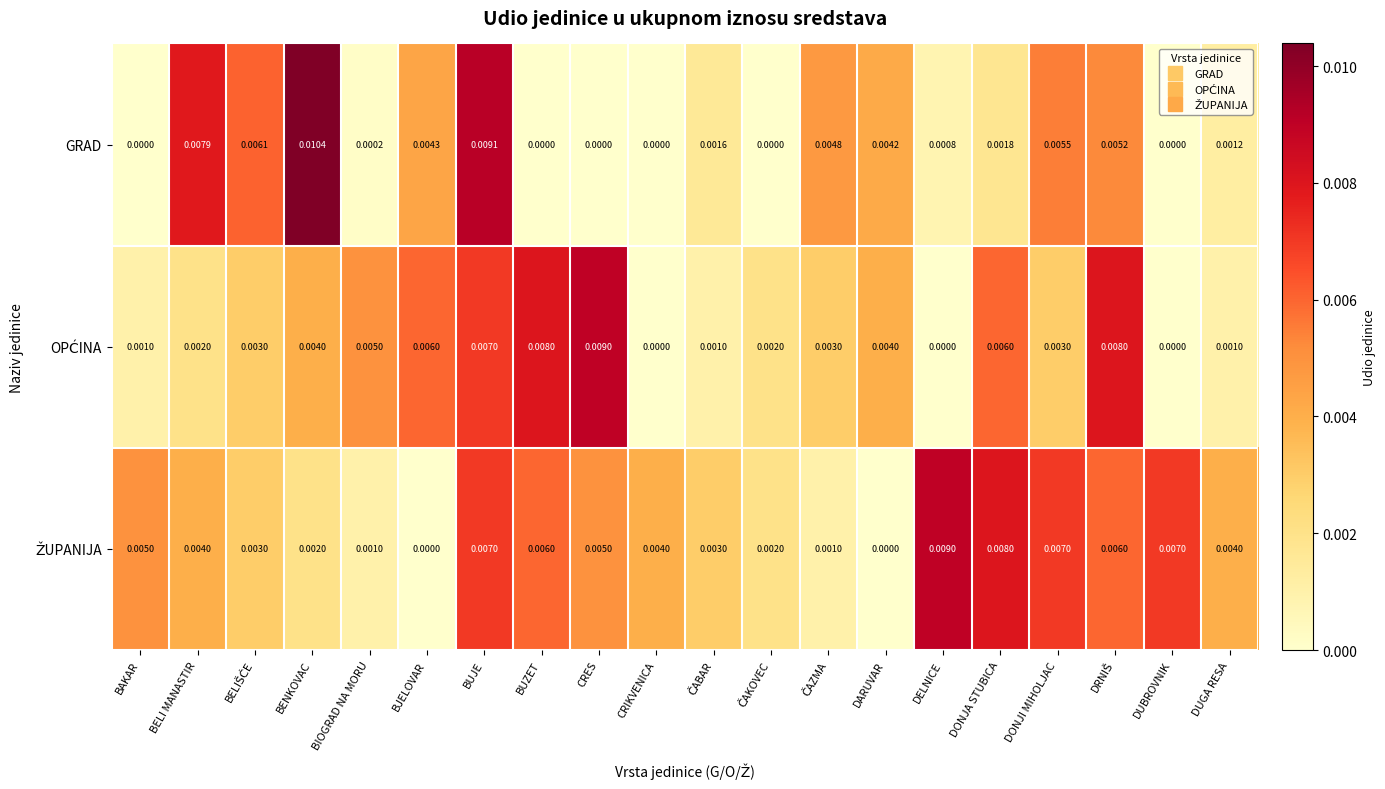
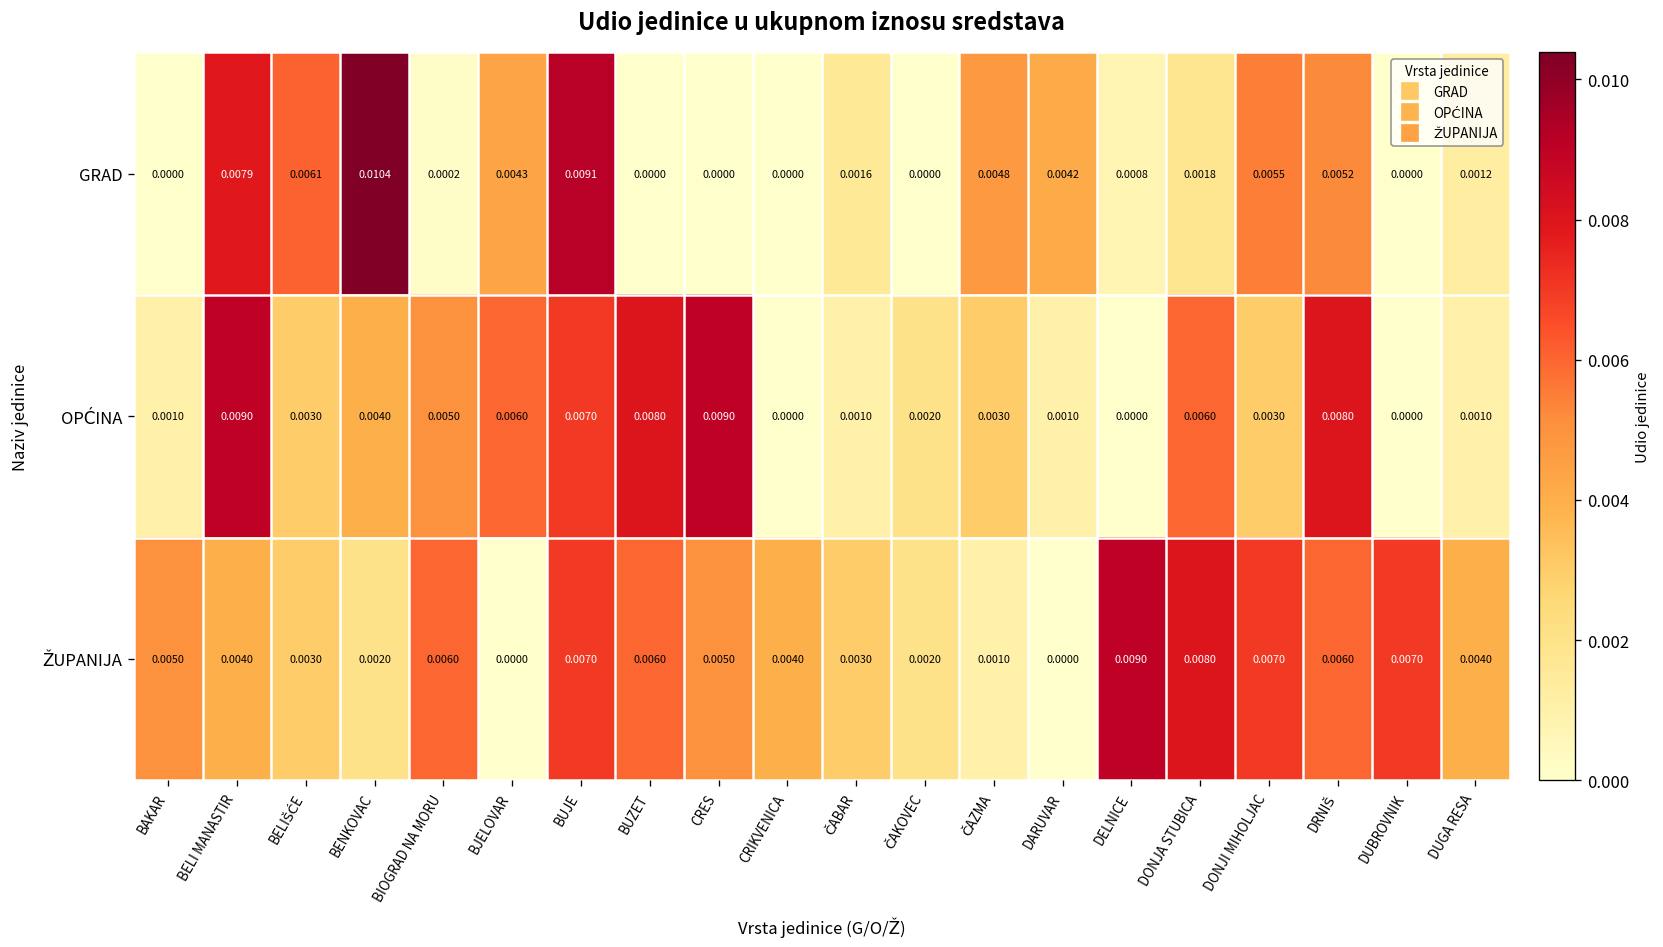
OPĆINA, BELI MANASTIR: 0.0020 -> 0.0090
OPĆINA, DARUVAR: 0.0040 -> 0.0010
ŽUPANIJA, BIOGRAD NA MORU: 0.0010 -> 0.0060
